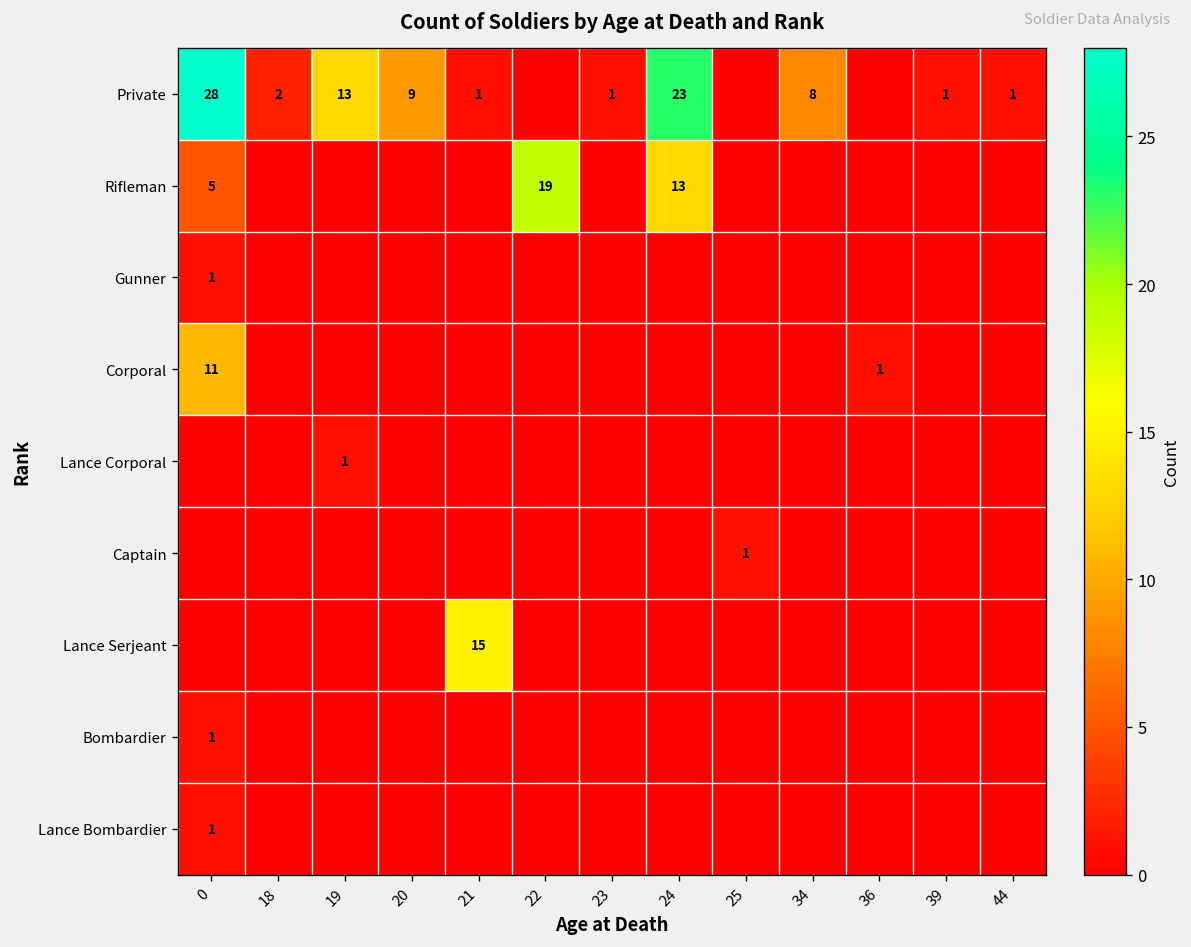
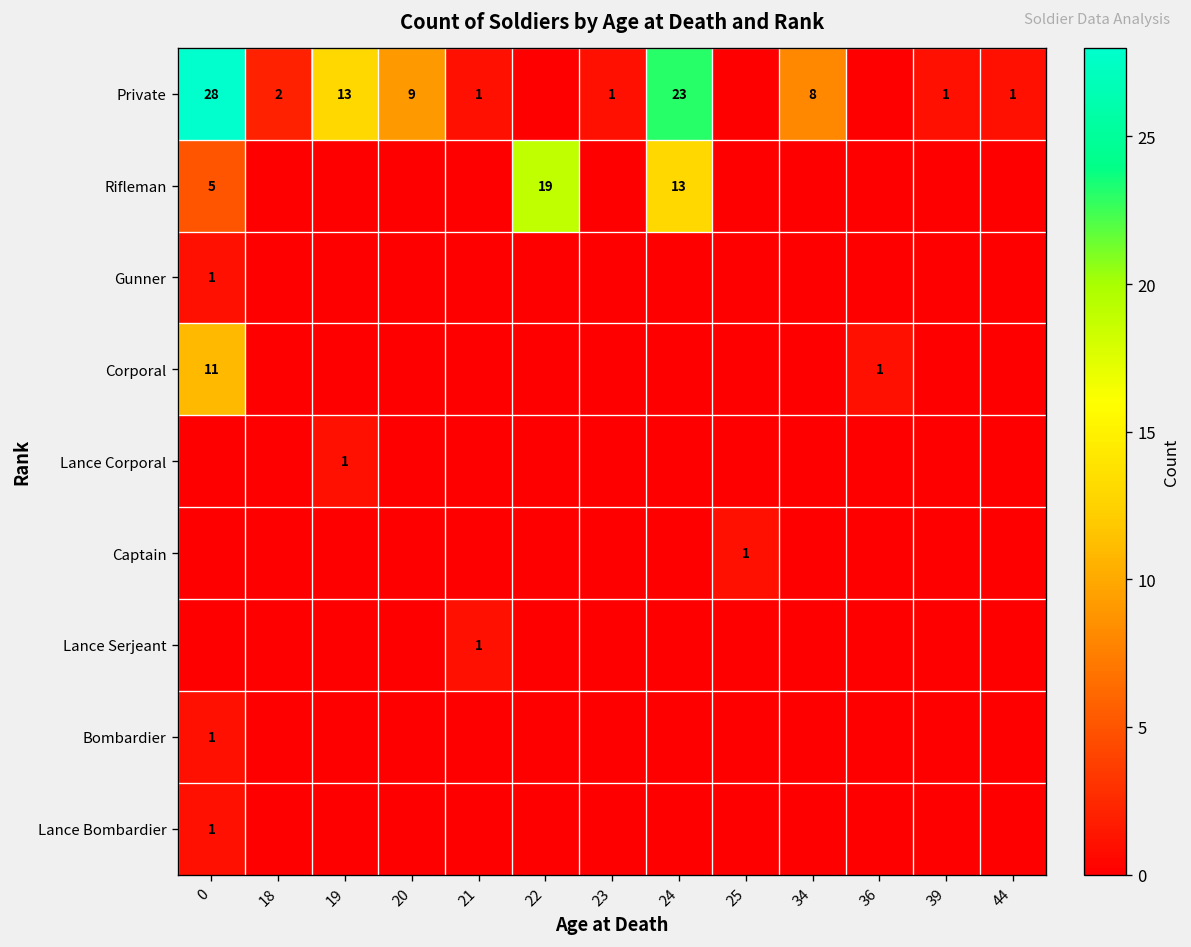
Lance Serjeant, 21: 15 -> 1
